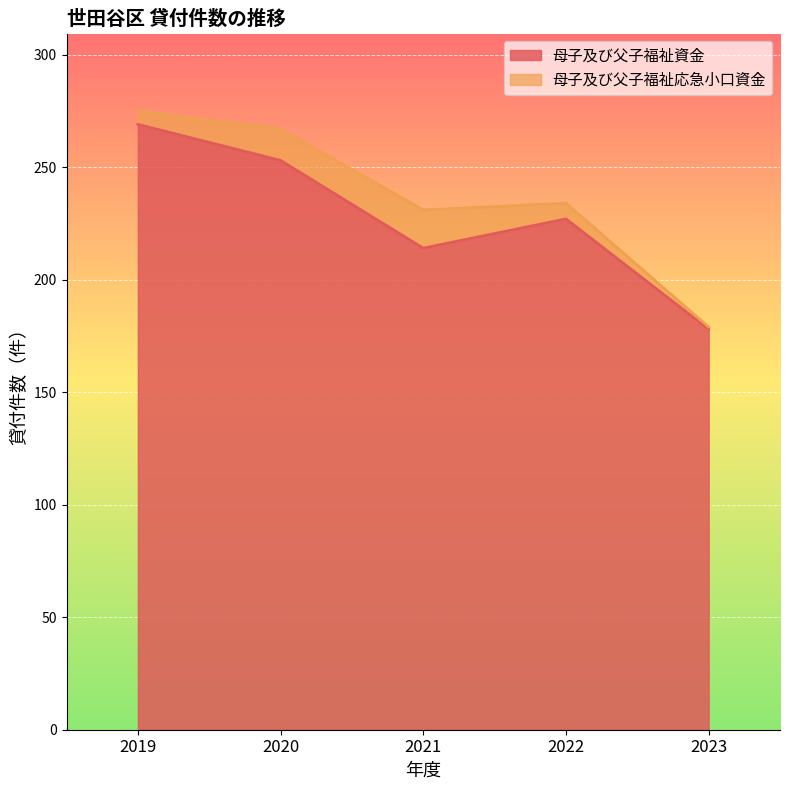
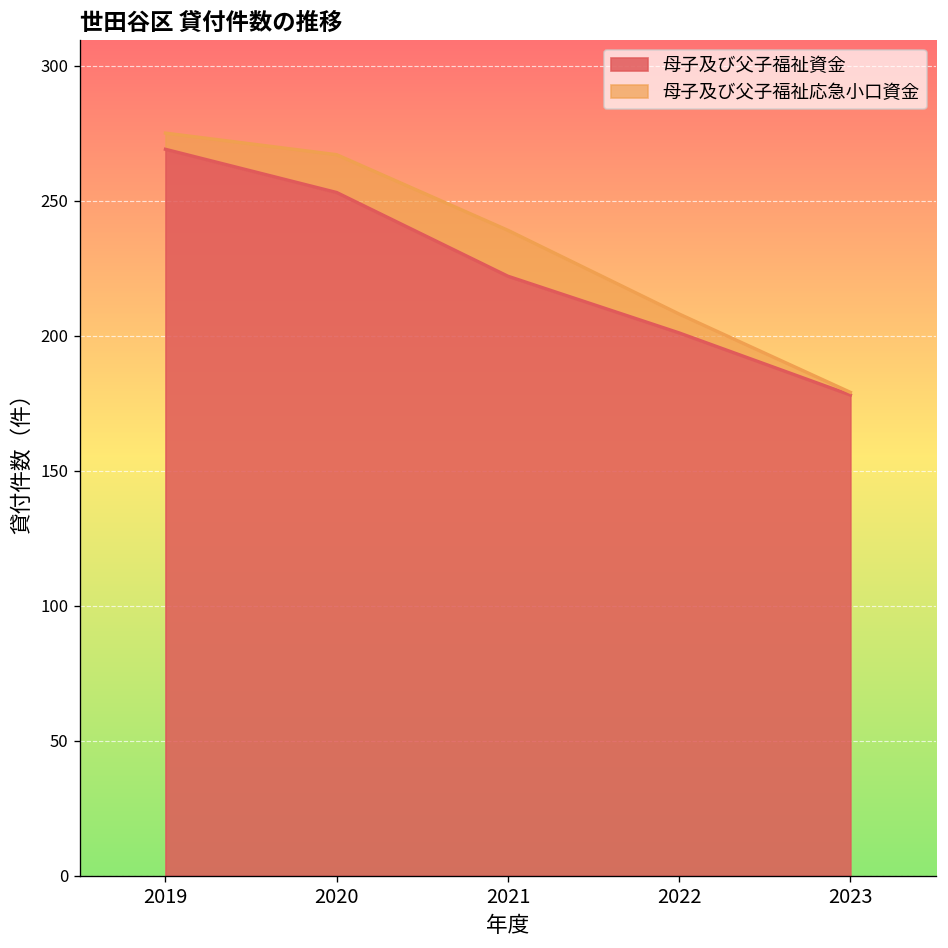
母子及び父子福祉資金, 2021: 214 -> 222
母子及び父子福祉資金, 2022: 227 -> 201
